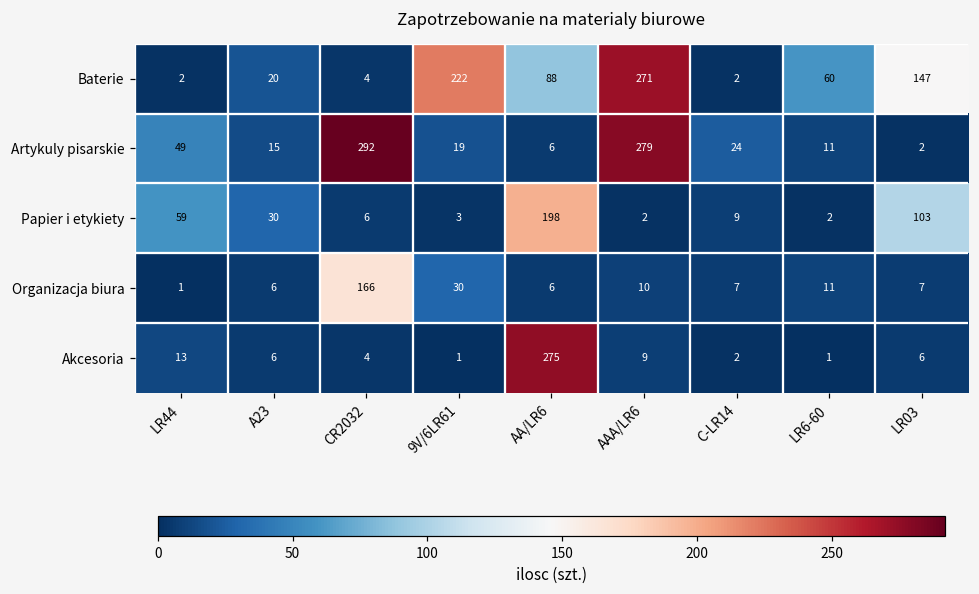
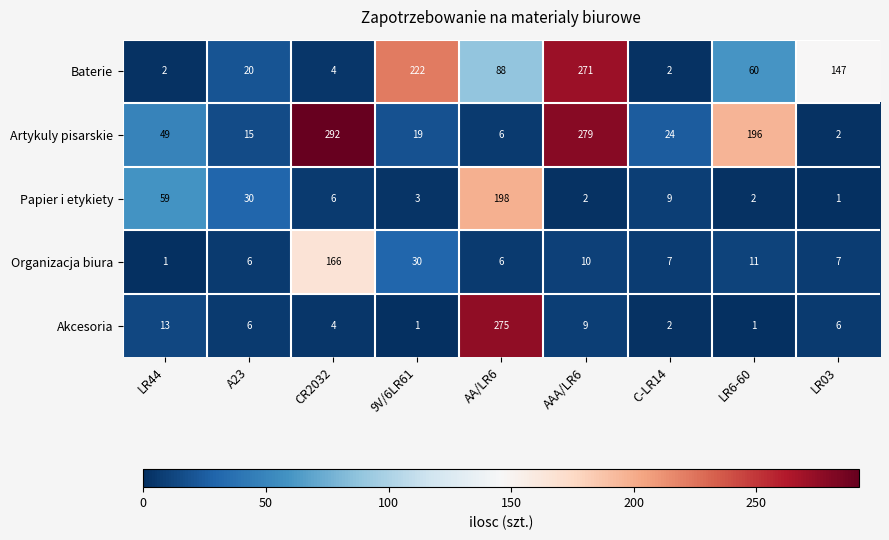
Artykuly pisarskie, LR6-60: 11 -> 196
Papier i etykiety, LR03: 103 -> 1
